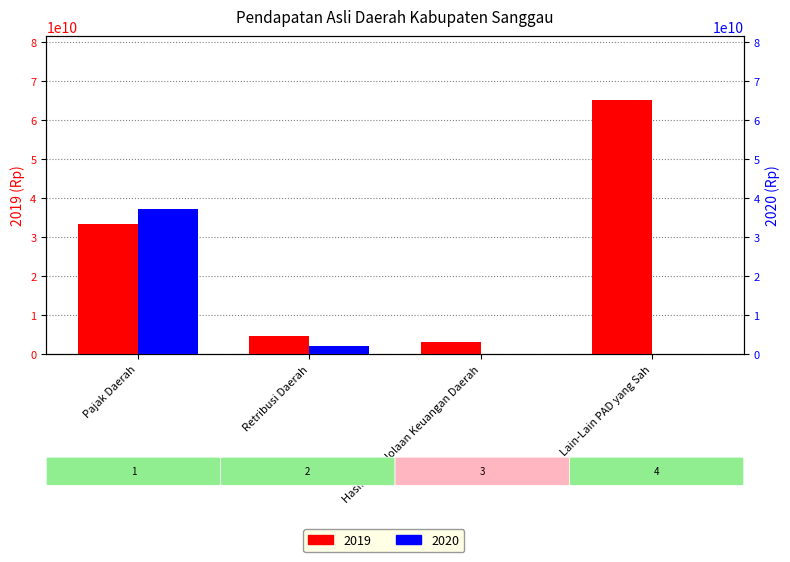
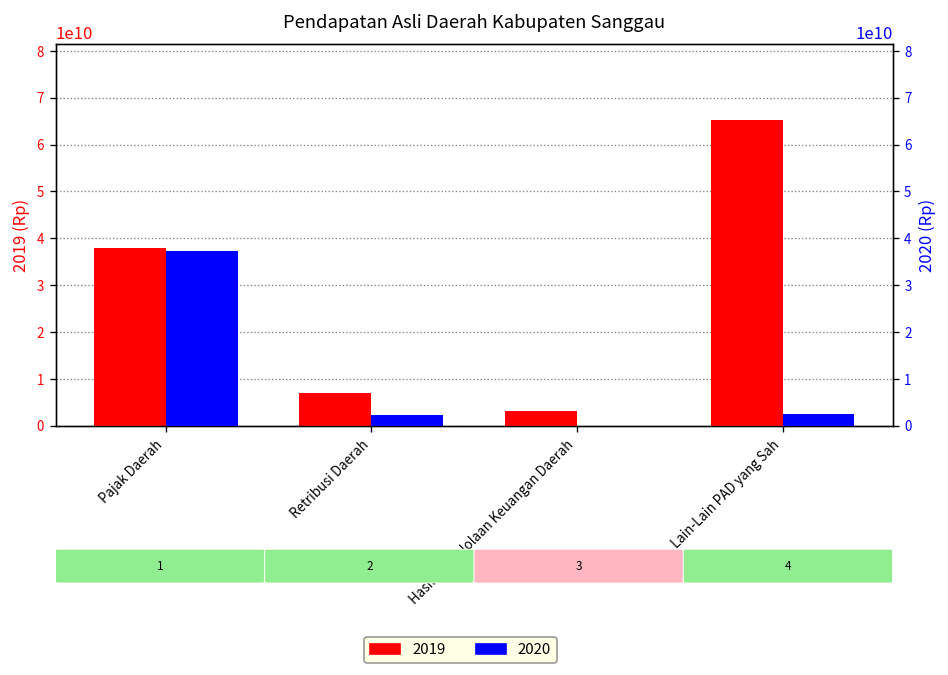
2019, Pajak Daerah: 33000000000 -> 38000000000
2019, Retribusi Daerah: 5000000000 -> 7000000000
2020, Lain-Lain PAD yang Sah: 0 -> 2000000000
